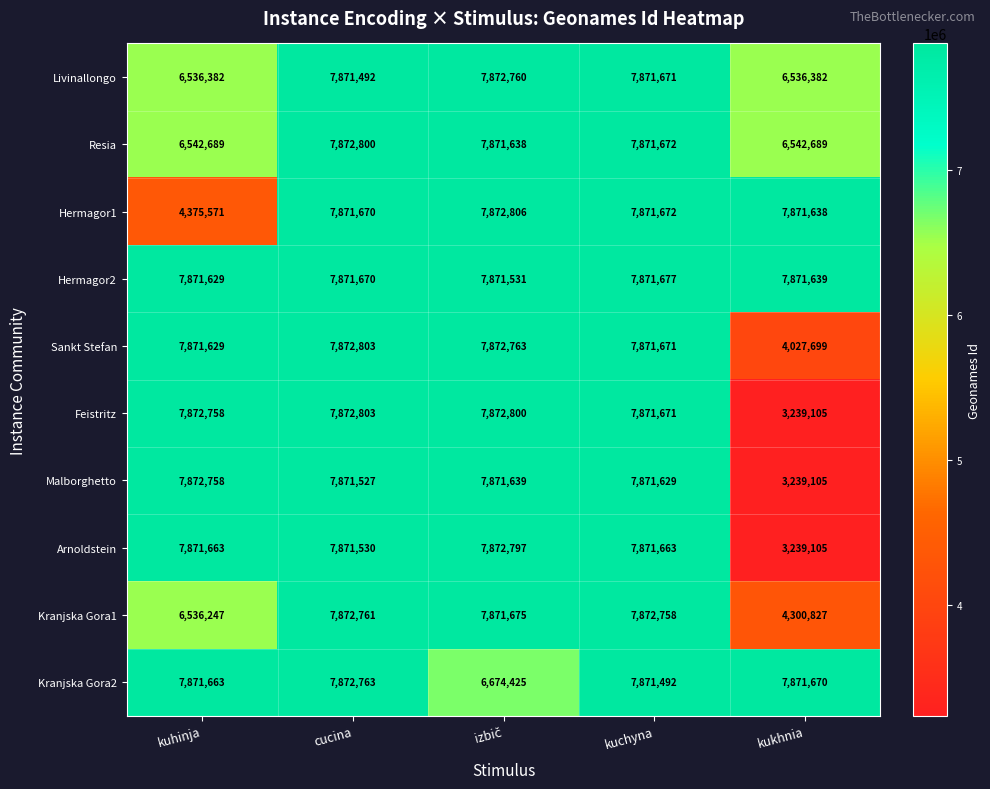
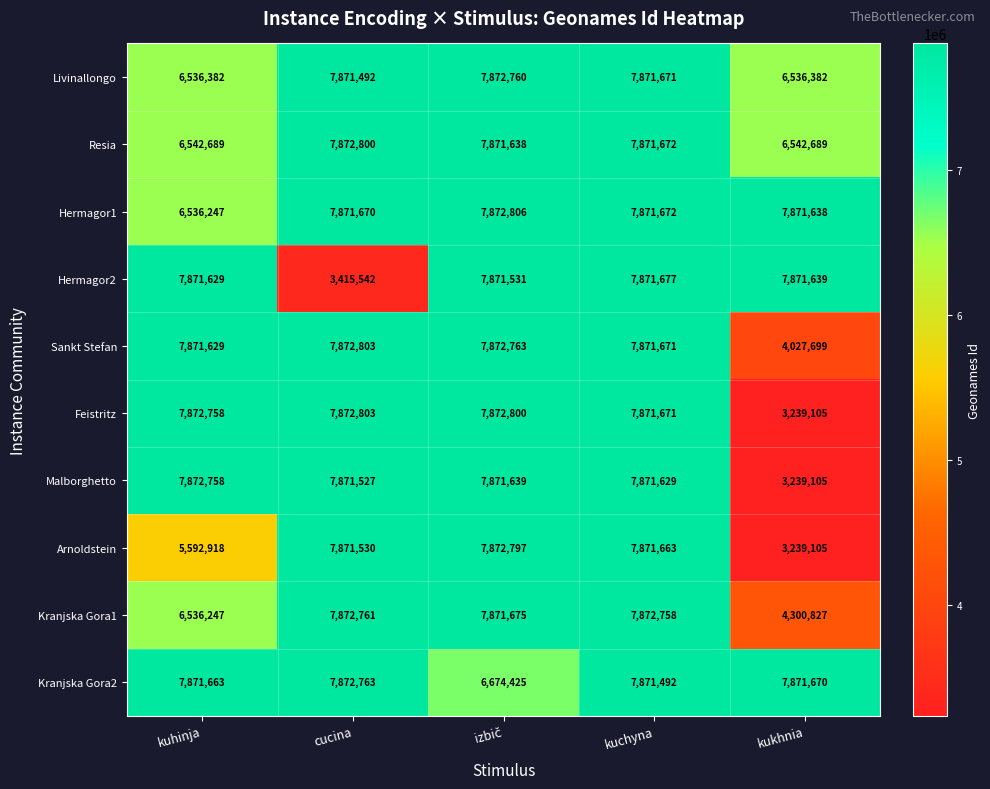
Hermagor1, kuhinja: 4,375,571 -> 6,536,247
Hermagor2, cucina: 7,871,670 -> 3,415,542
Arnoldstein, kuhinja: 7,871,663 -> 5,592,918
